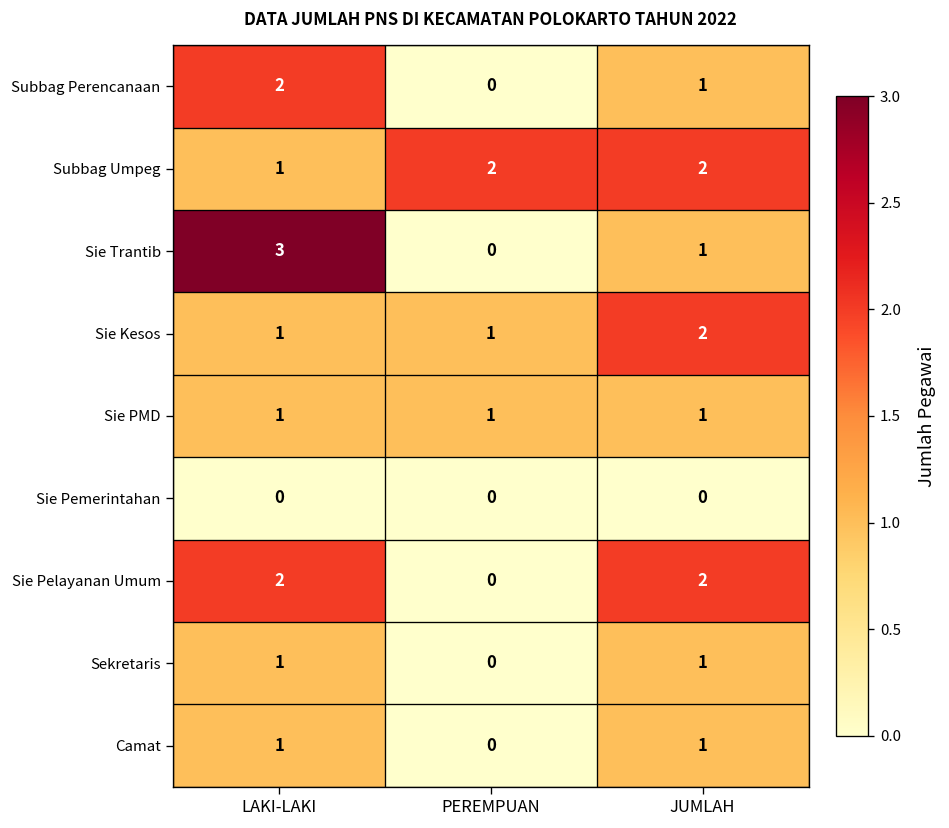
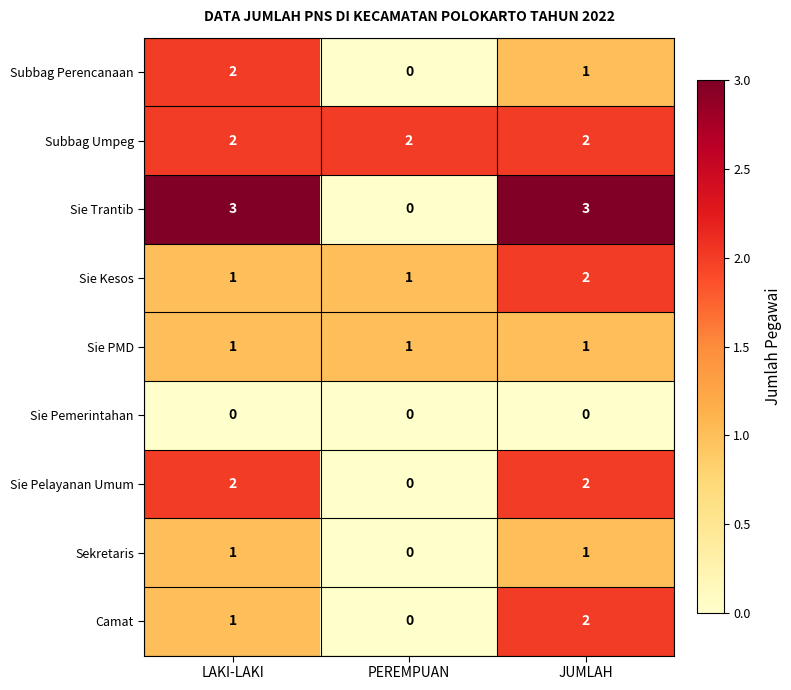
Subbag Umpeg, LAKI-LAKI: 1 -> 2
Sie Trantib, JUMLAH: 1 -> 3
Camat, JUMLAH: 1 -> 2
